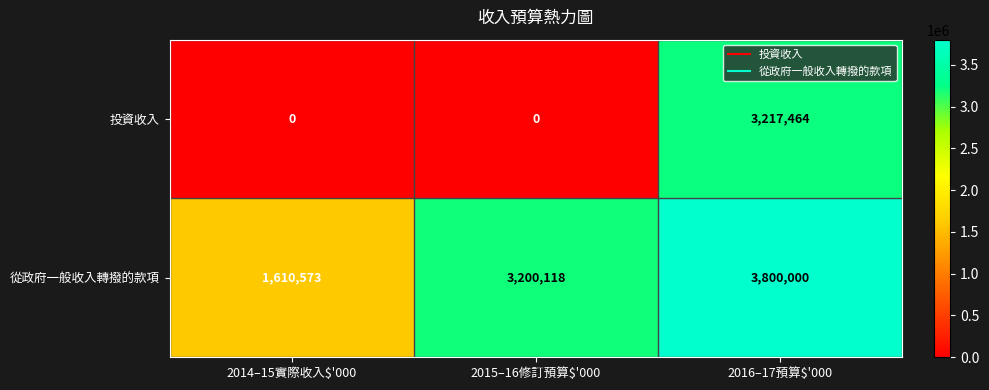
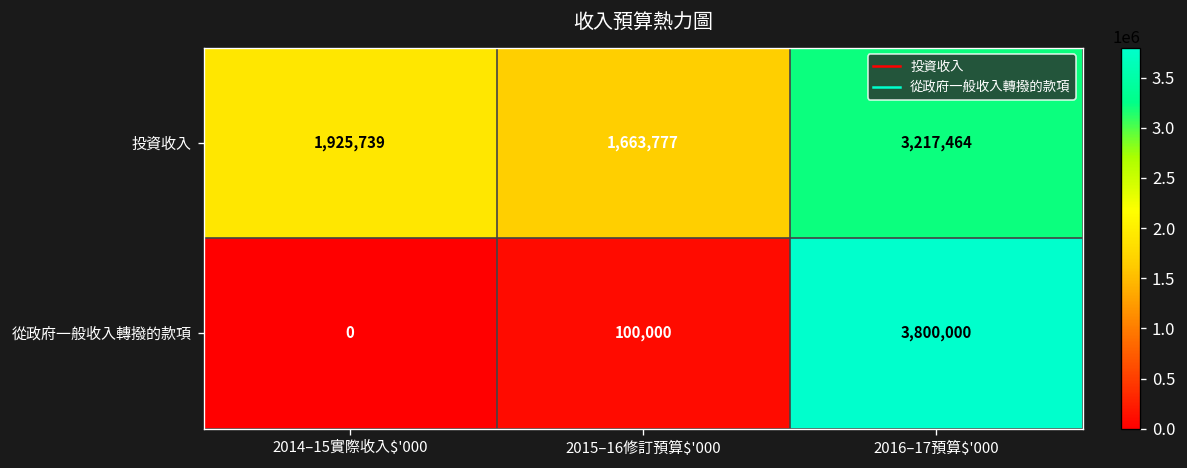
投資收入, 2014–15實際收入$'000: 0 -> 1,925,739
投資收入, 2015–16修訂預算$'000: 0 -> 1,663,777
從政府一般收入轉撥的款項, 2014–15實際收入$'000: 1,610,573 -> 0
從政府一般收入轉撥的款項, 2015–16修訂預算$'000: 3,200,118 -> 100,000
